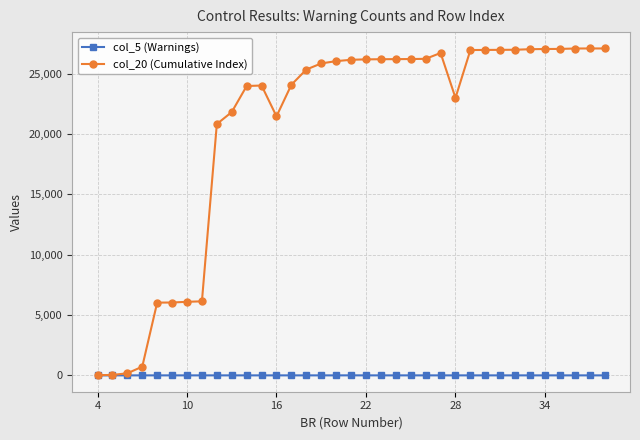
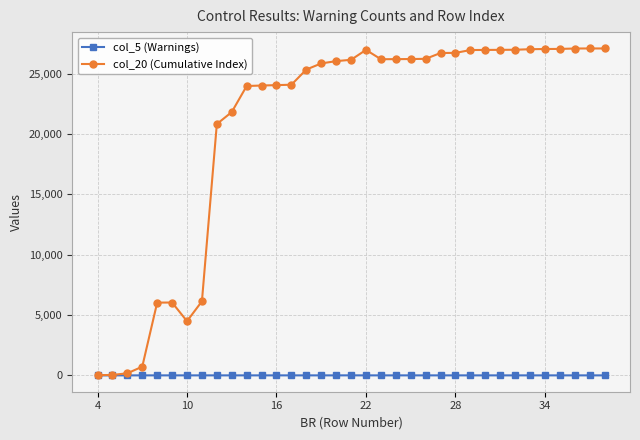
col_20 (Cumulative Index), 10: 6,100 -> 4,500
col_20 (Cumulative Index), 16: 21,500 -> 24,100
col_20 (Cumulative Index), 22: 26,200 -> 27,000
col_20 (Cumulative Index), 28: 23,000 -> 26,700
